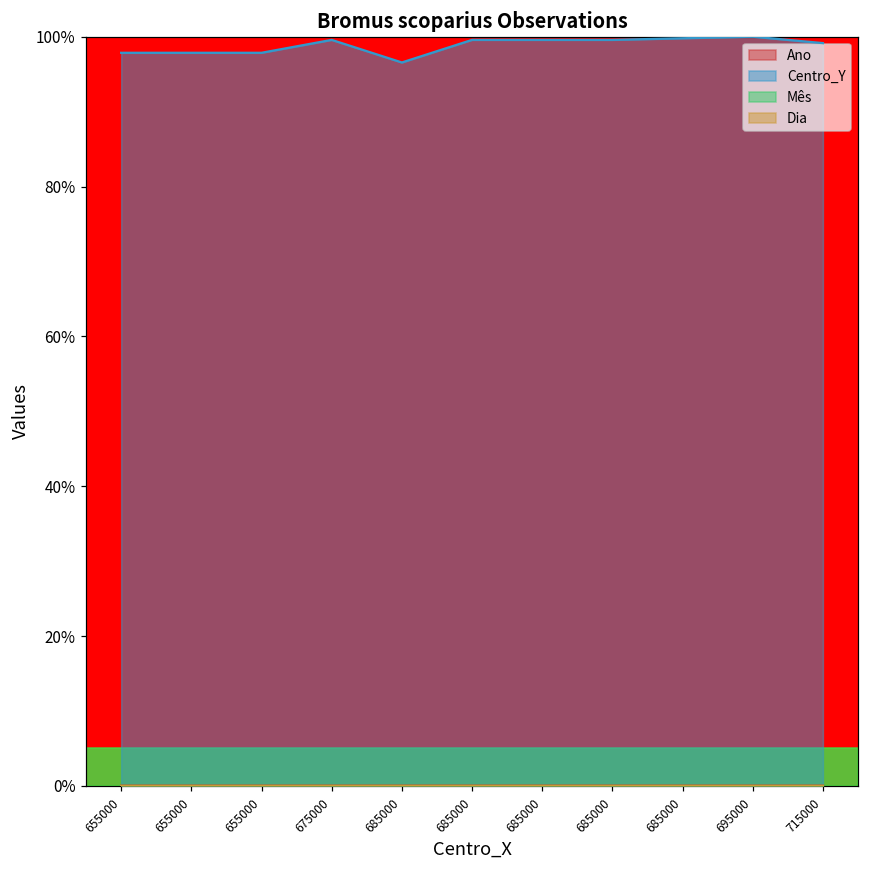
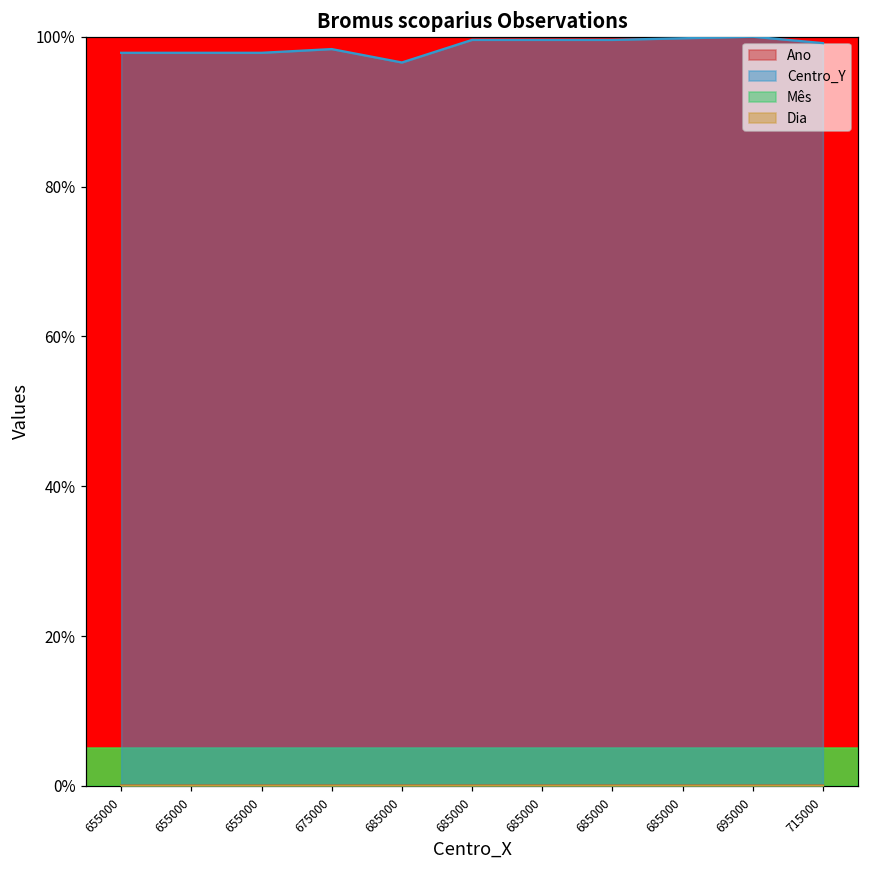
Centro_Y, 675000: 100% -> 98%
